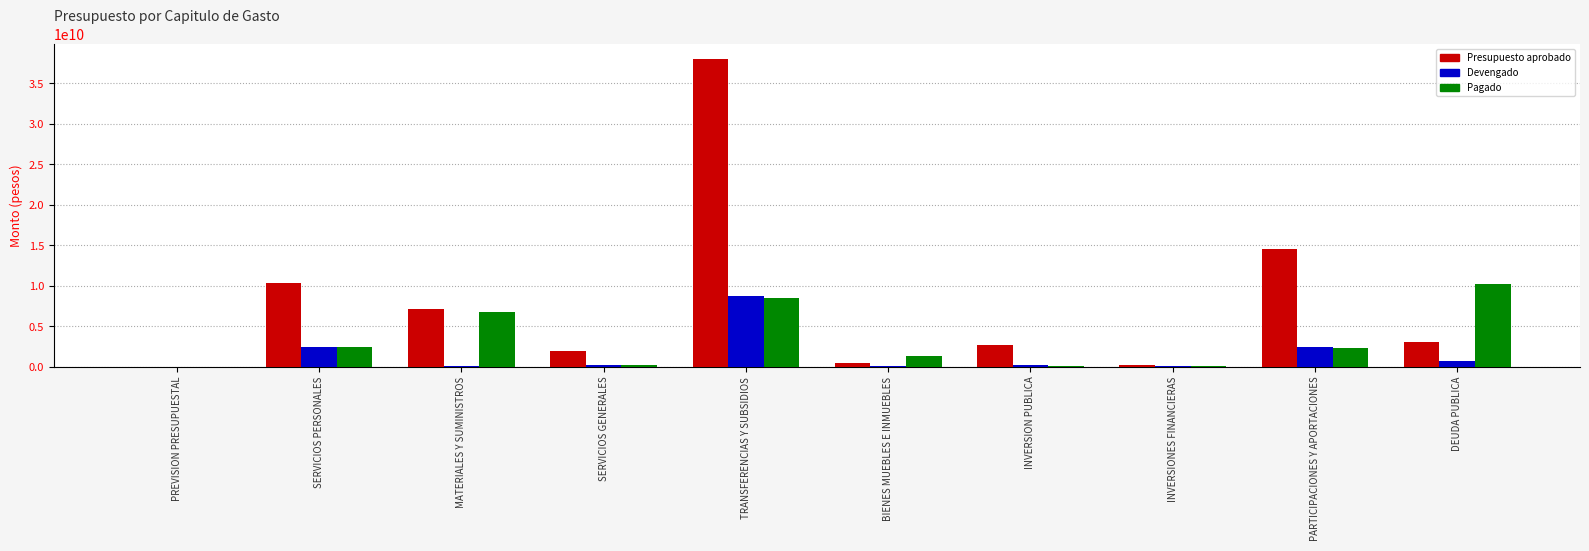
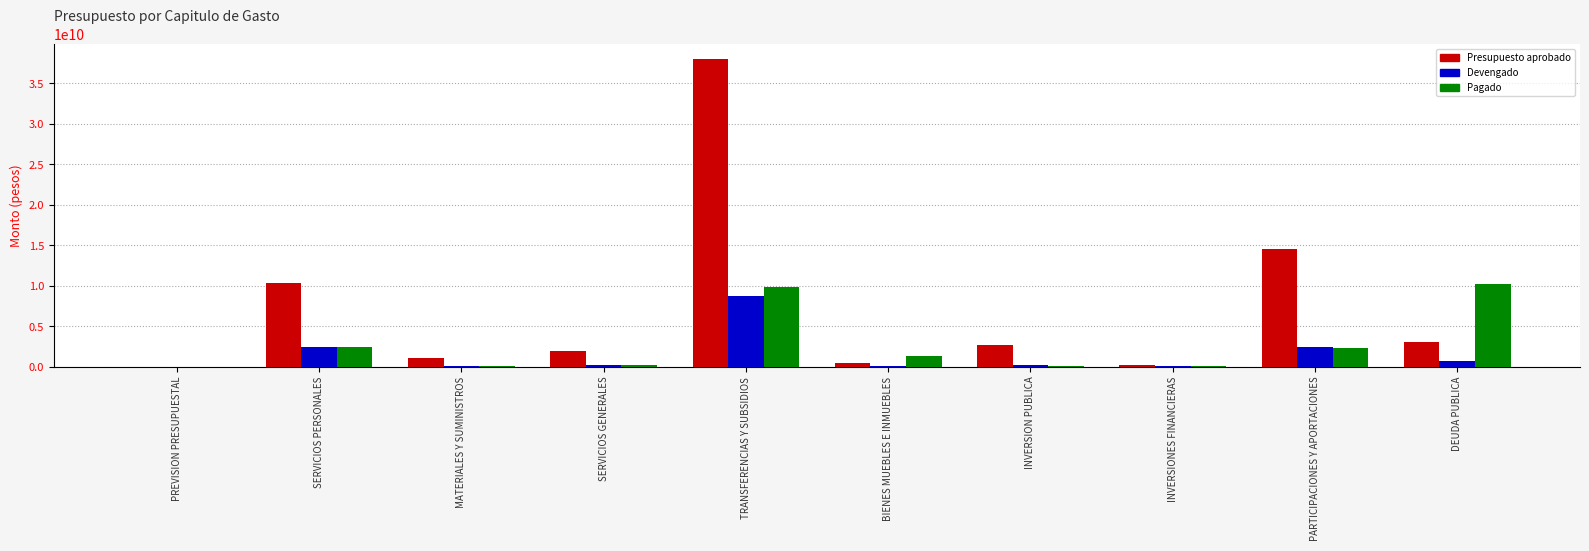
Presupuesto aprobado, MATERIALES Y SUMINISTROS: 7000000000 -> 1000000000
Pagado, MATERIALES Y SUMINISTROS: 7000000000 -> 0
Pagado, TRANSFERENCIAS Y SUBSIDIOS: 8000000000 -> 10000000000
